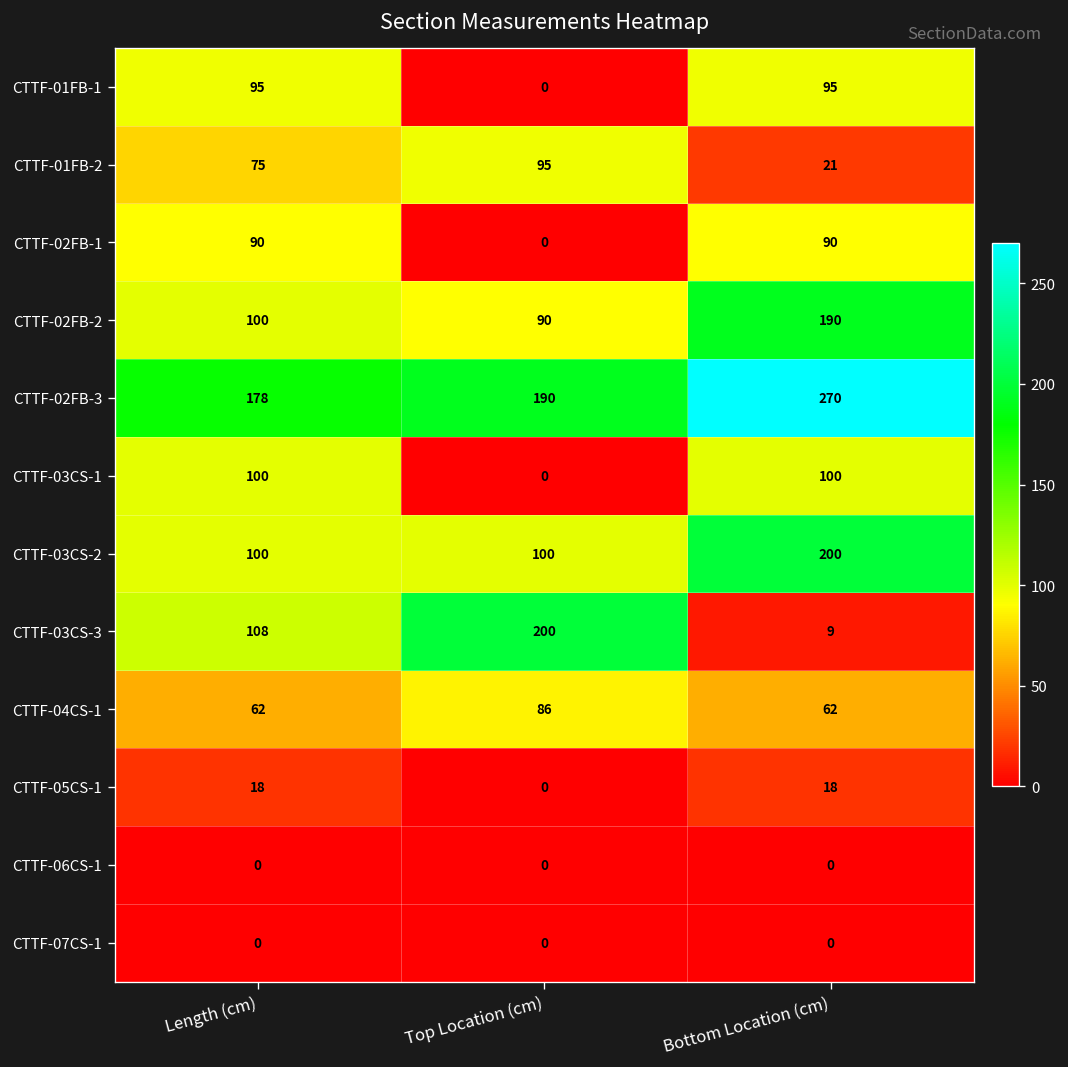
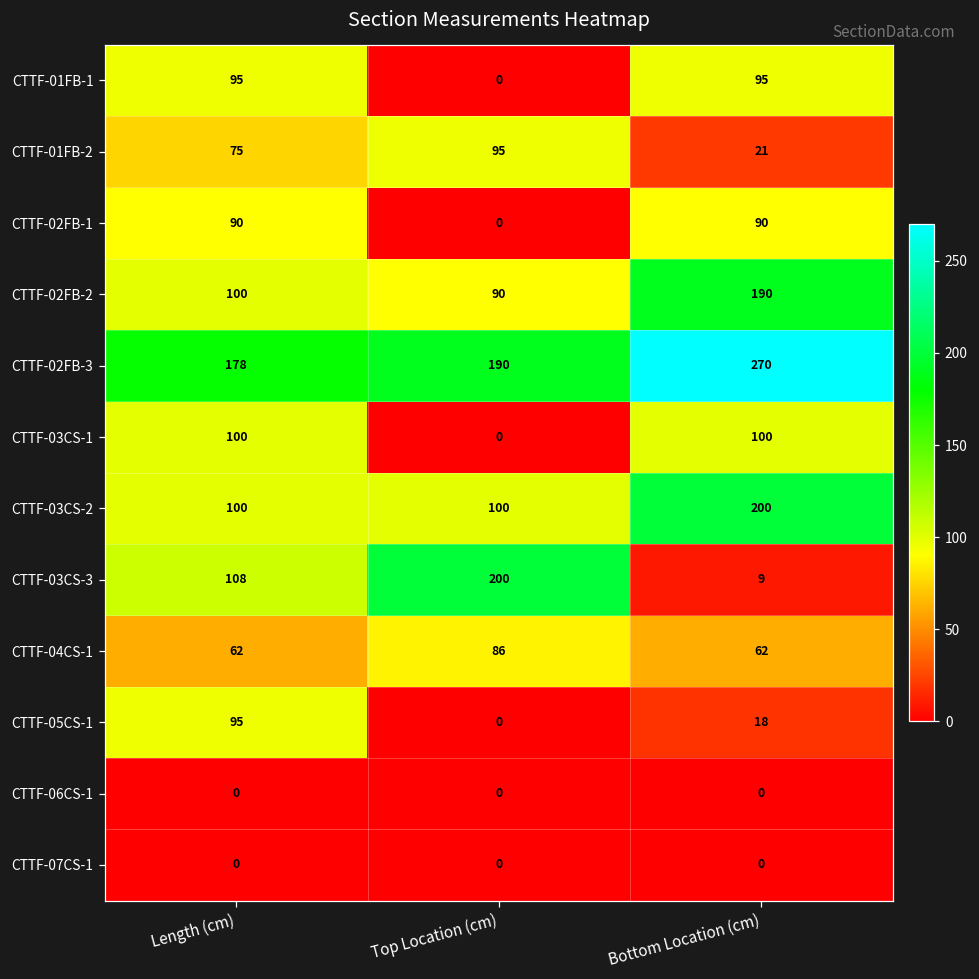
CTTF-05CS-1, Length (cm): 18 -> 95
